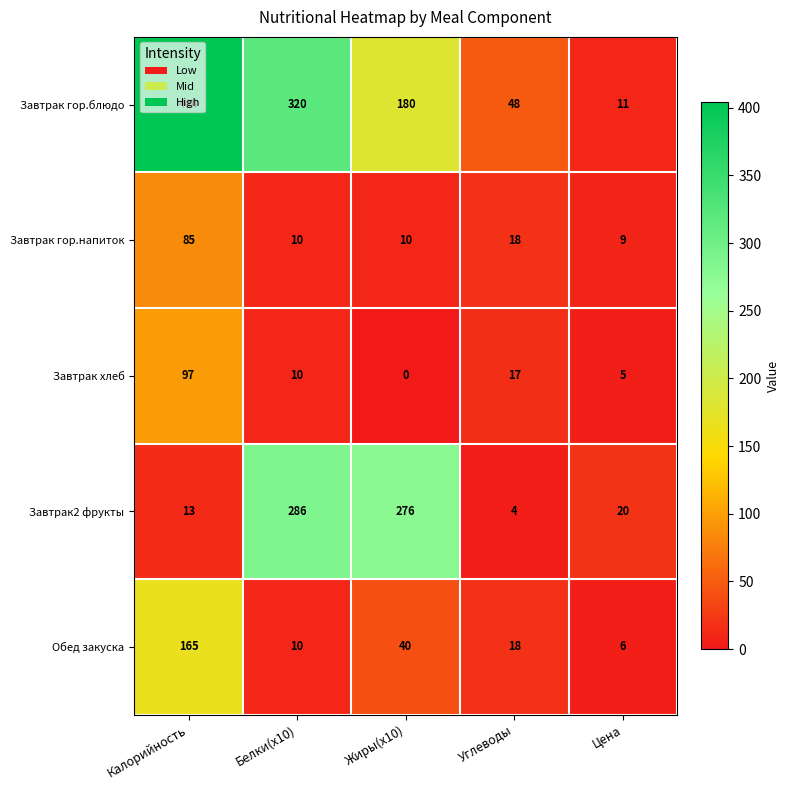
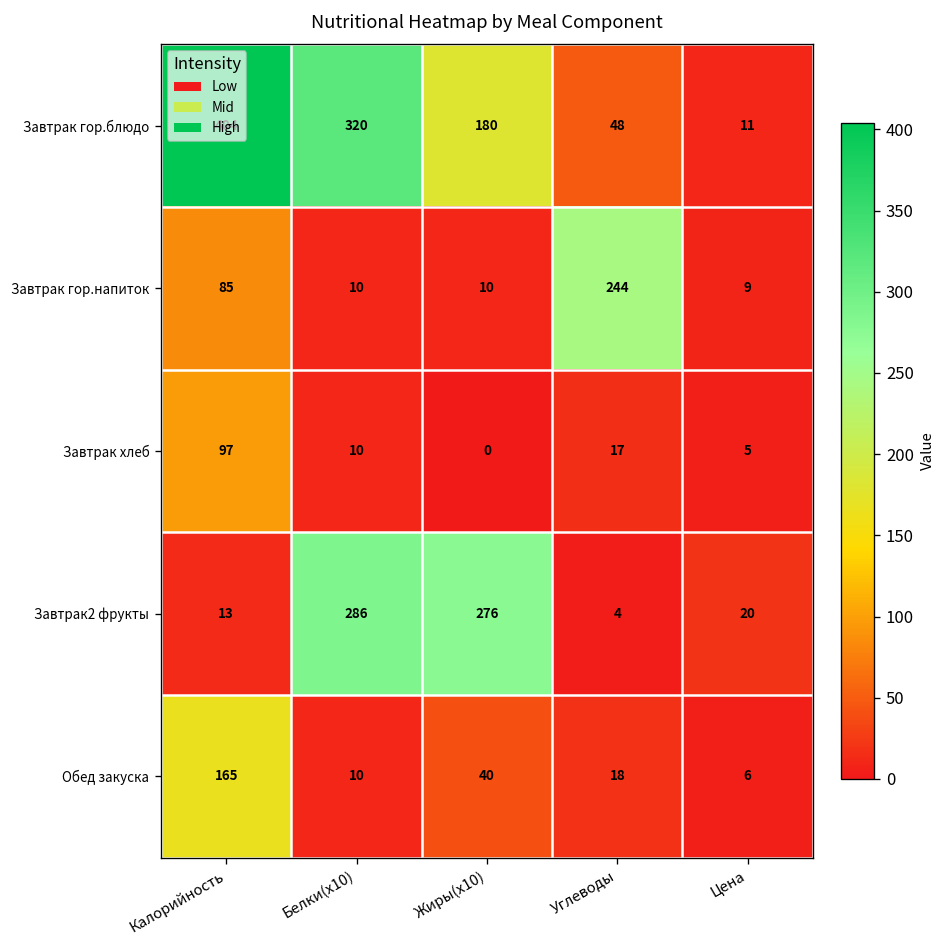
Завтрак гор.напиток, Углеводы: 18 -> 244
